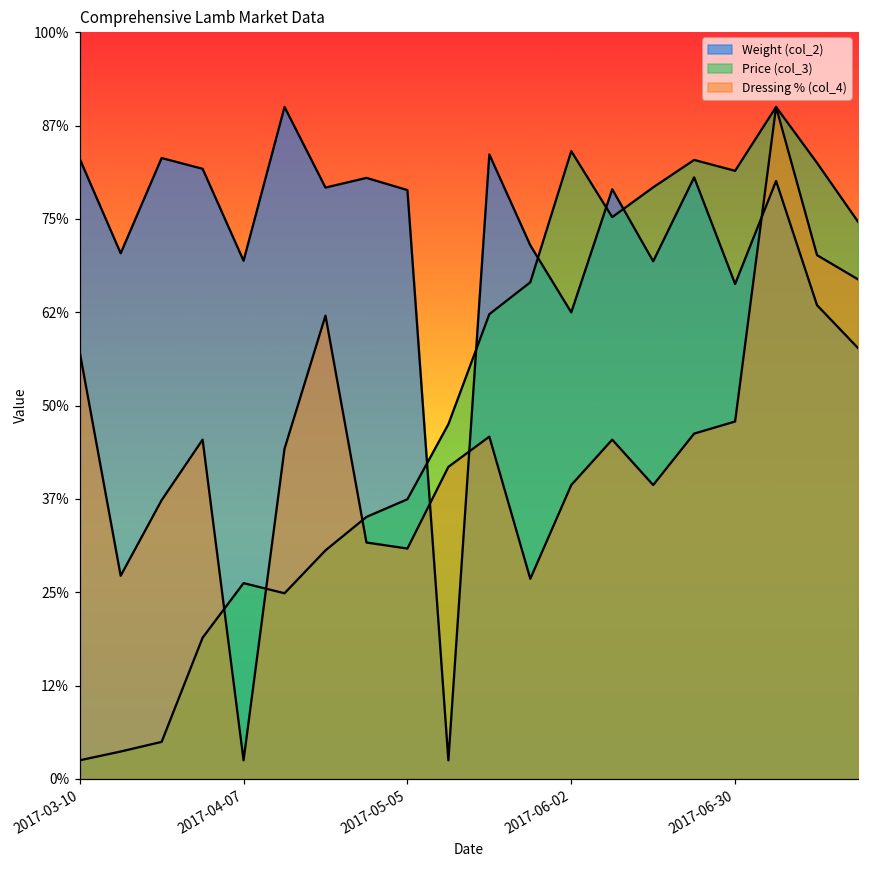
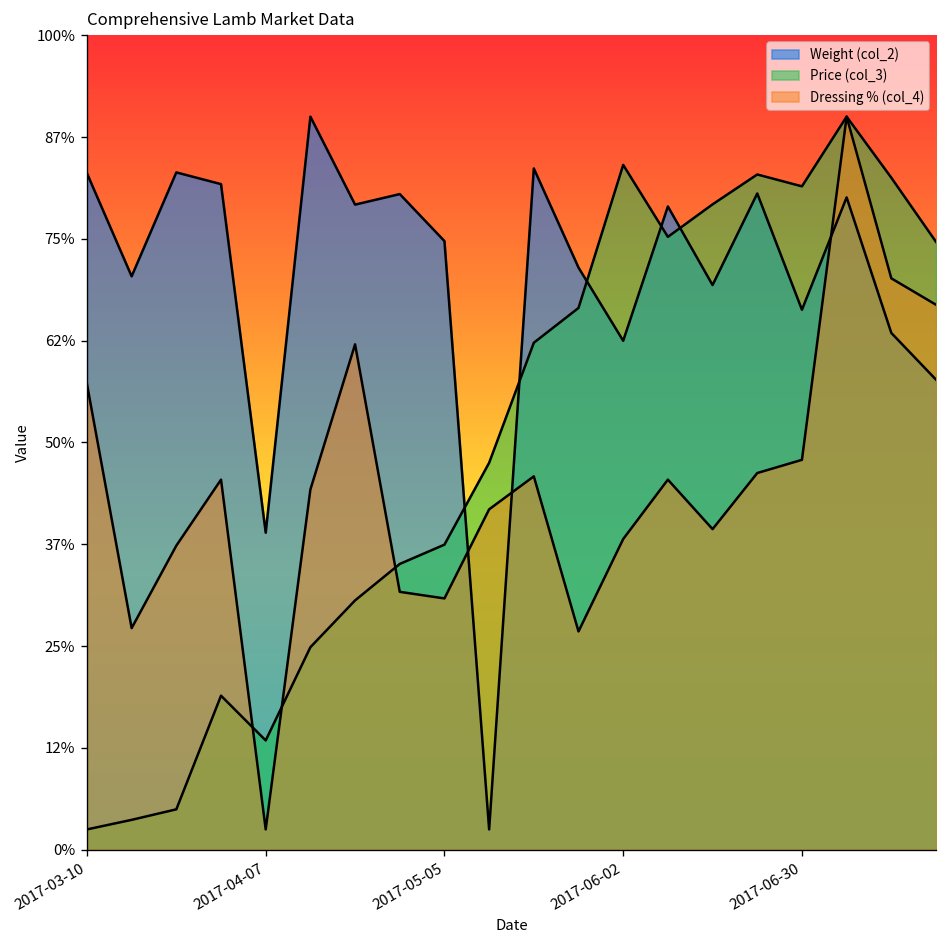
Weight (col_2), 2017-04-07: 69% -> 39%
Price (col_3), 2017-04-07: 26% -> 13%
Weight (col_2), 2017-05-05: 79% -> 75%
Dressing % (col_4), 2017-06-02: 39% -> 38%
